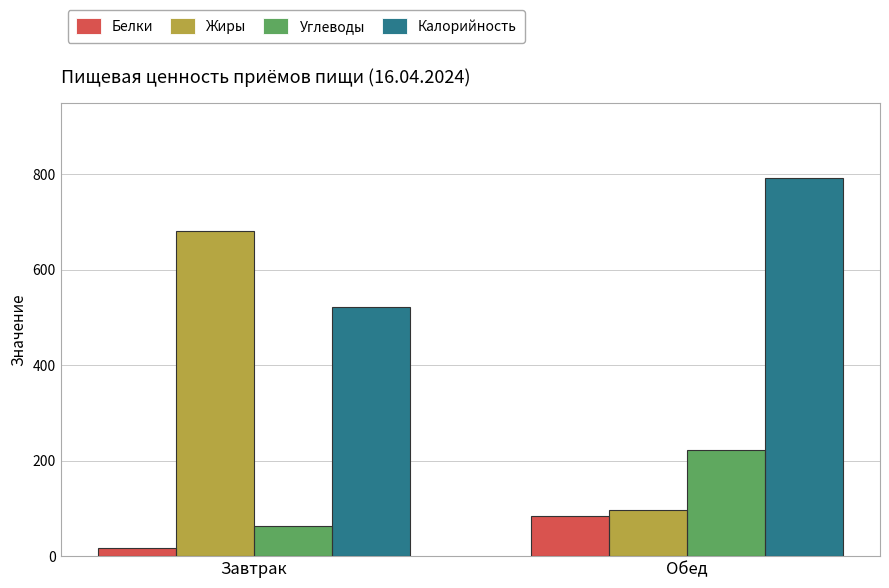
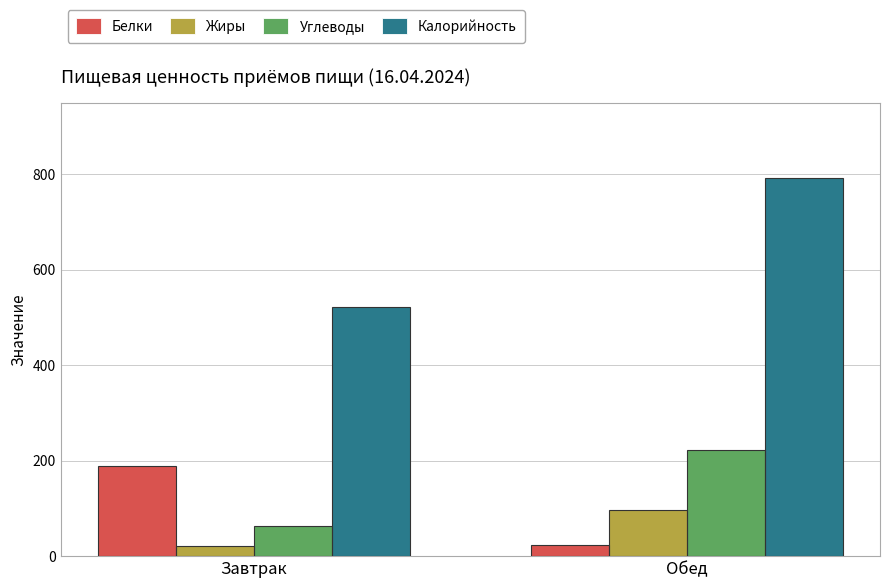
Белки, Завтрак: 20 -> 190
Жиры, Завтрак: 680 -> 20
Белки, Обед: 80 -> 20
